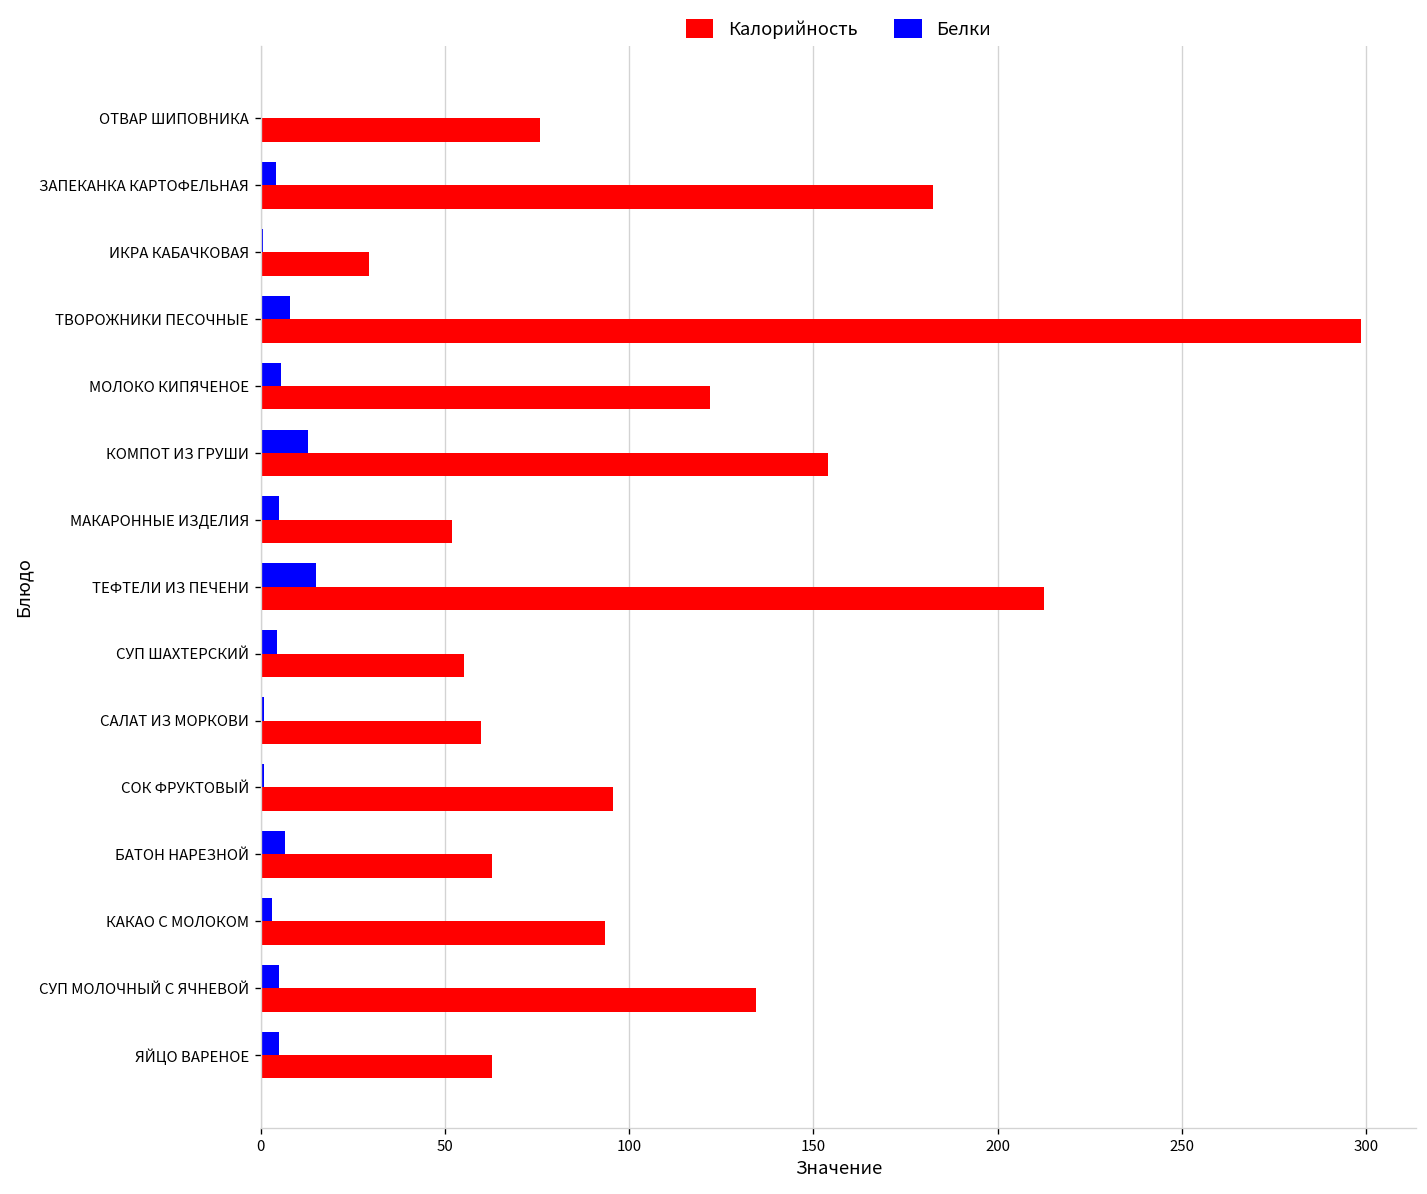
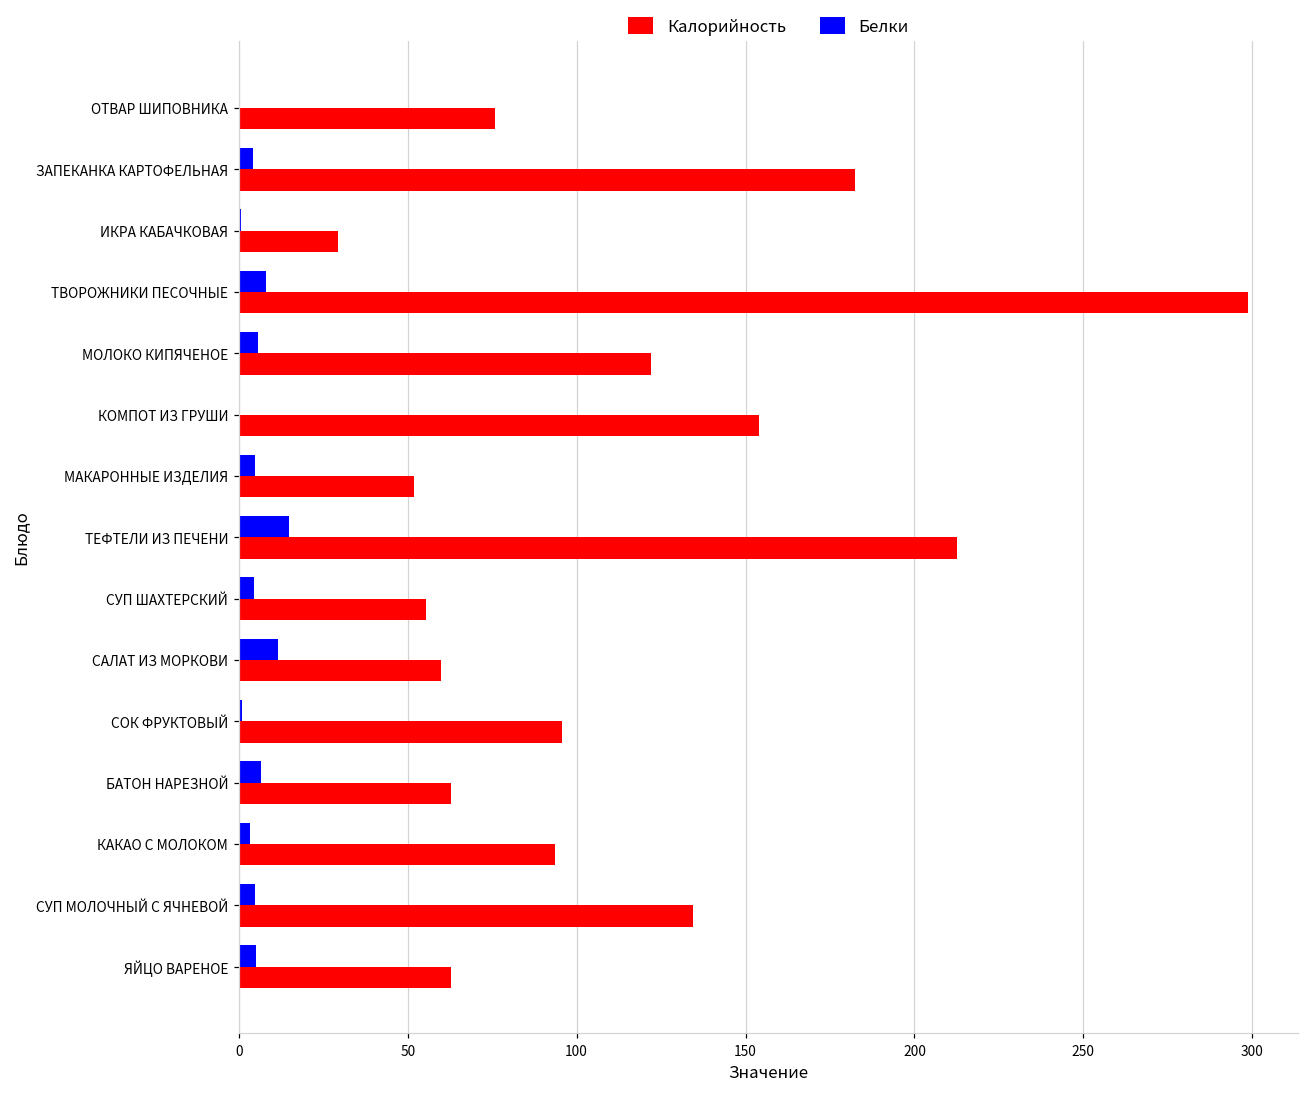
Белки, КОМПОТ ИЗ ГРУШИ: 13 -> 0
Белки, САЛАТ ИЗ МОРКОВИ: 1 -> 11
